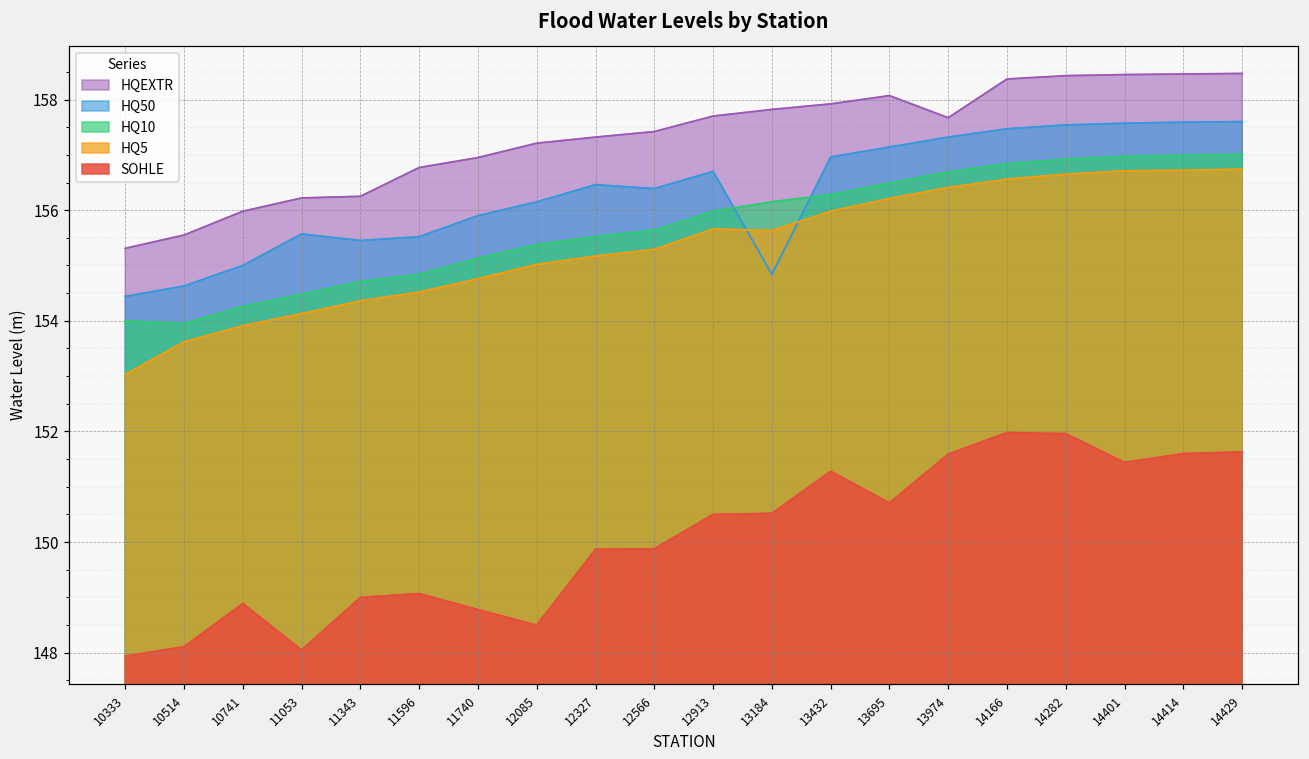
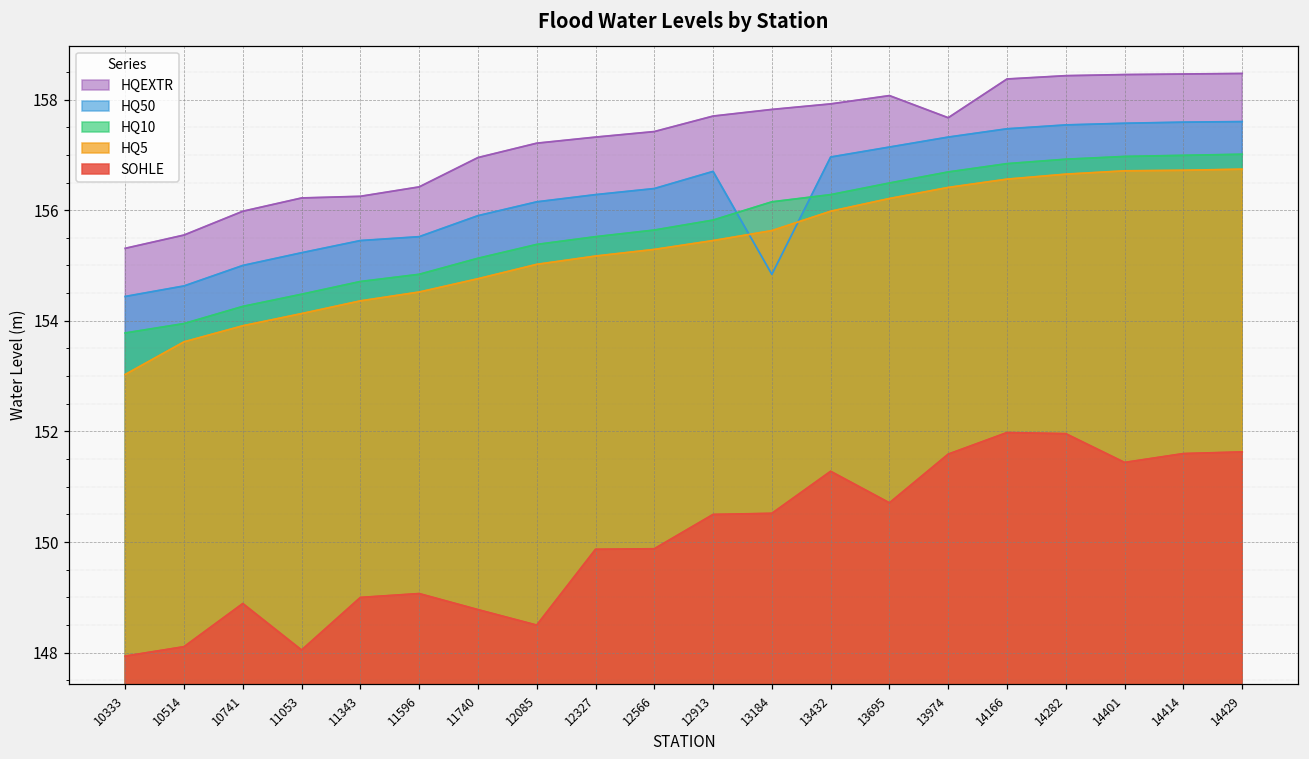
HQ10, 10333: 154.0 -> 153.8
HQ50, 11053: 155.6 -> 155.2
HQEXTR, 11596: 156.8 -> 156.4
HQ50, 12327: 156.5 -> 156.3
HQ10, 12913: 156.0 -> 155.8
HQ5, 12913: 155.7 -> 155.5
